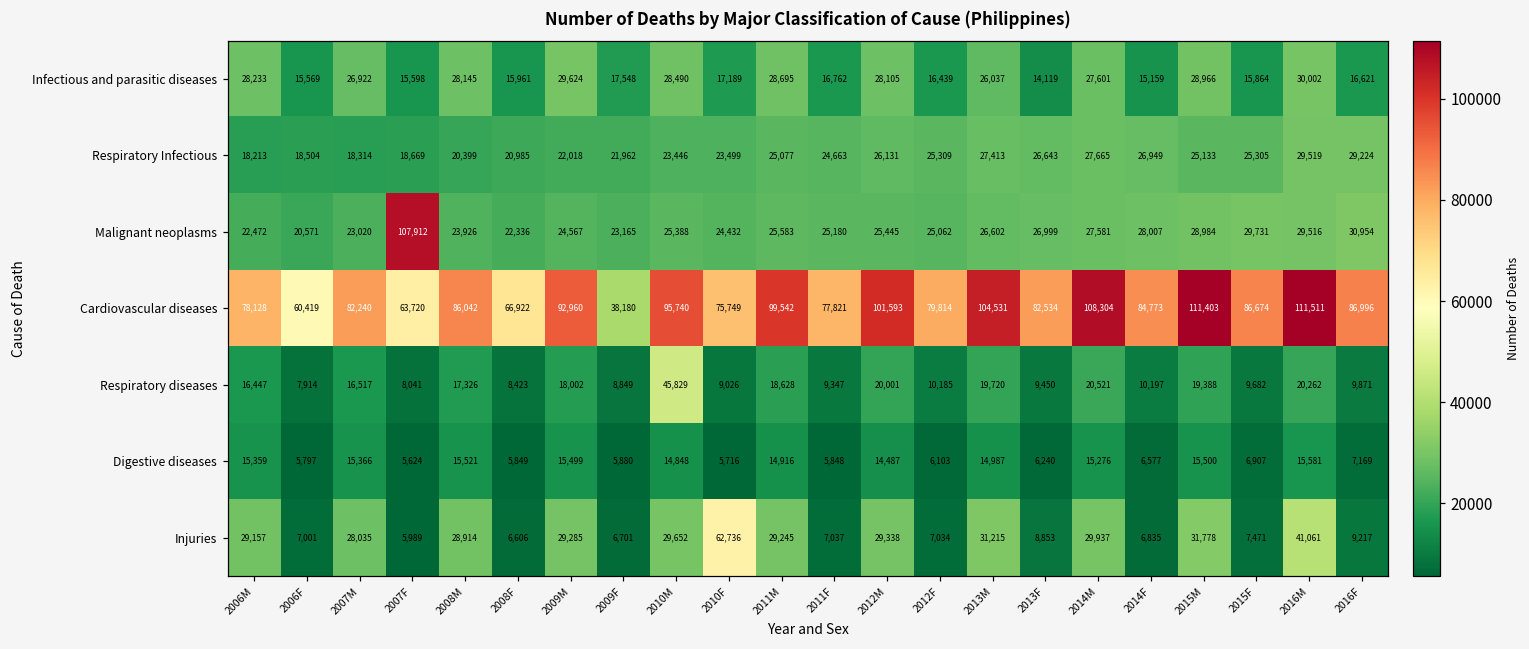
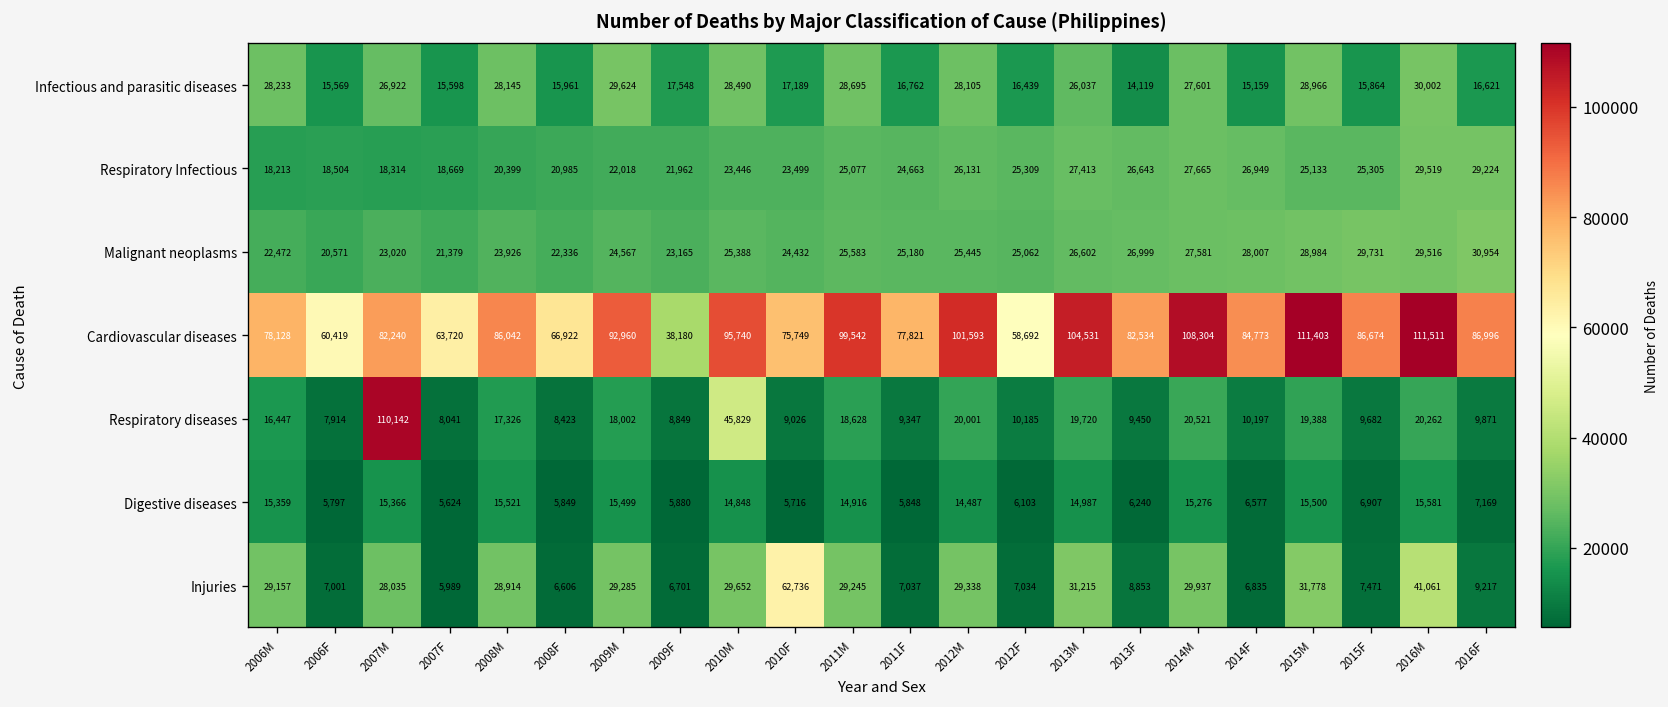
Malignant neoplasms, 2007F: 107,912 -> 21,379
Cardiovascular diseases, 2012F: 79,814 -> 58,692
Respiratory diseases, 2007M: 16,517 -> 110,142
